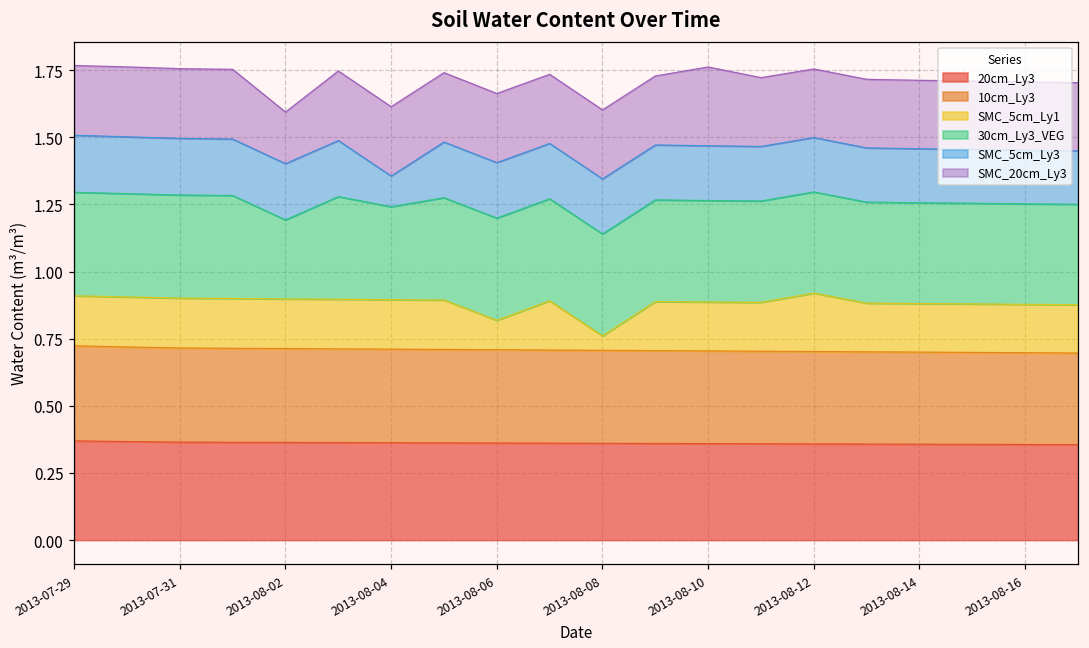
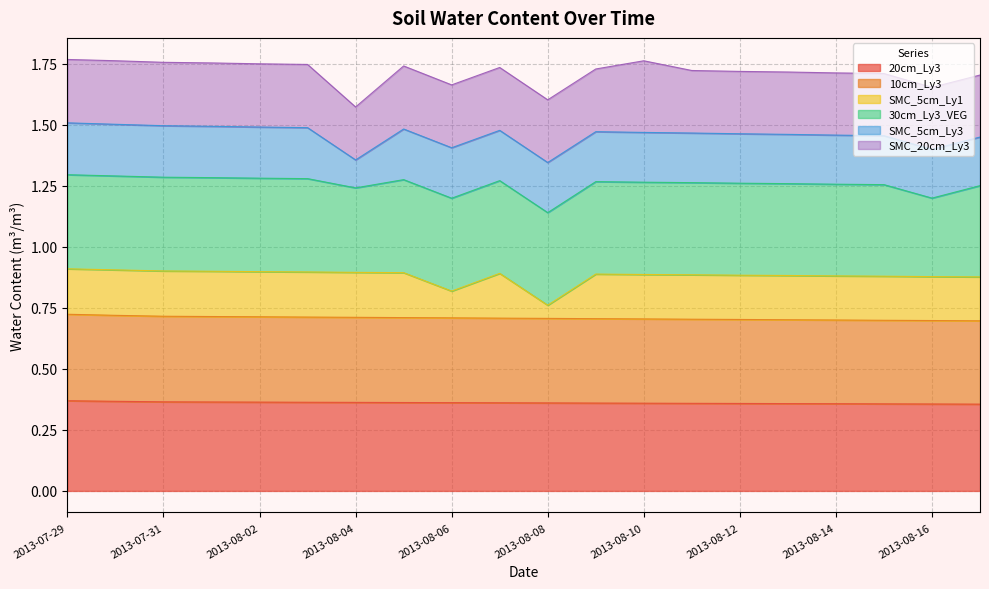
30cm_Ly3_VEG, 2013-08-02: 0.29 -> 0.38
SMC_20cm_Ly3, 2013-08-02: 0.19 -> 0.26
SMC_20cm_Ly3, 2013-08-04: 0.26 -> 0.22
SMC_5cm_Ly1, 2013-08-12: 0.22 -> 0.18
30cm_Ly3_VEG, 2013-08-16: 0.37 -> 0.32
